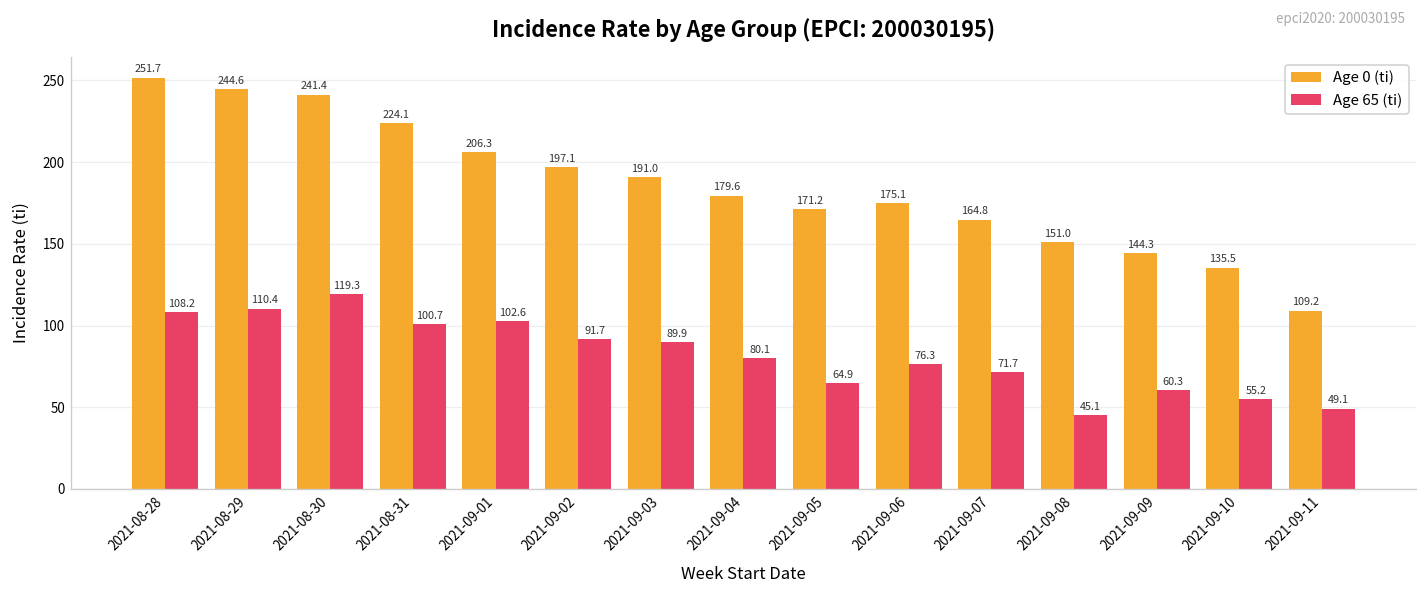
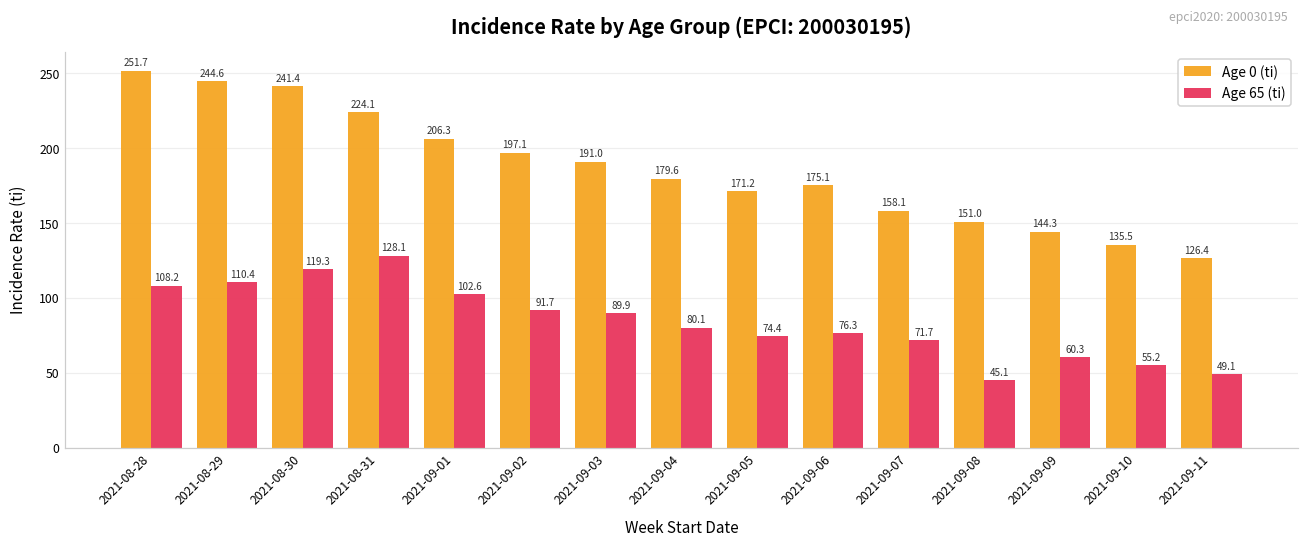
Age 65 (ti), 2021-08-31: 100.7 -> 128.1
Age 65 (ti), 2021-09-05: 64.9 -> 74.4
Age 0 (ti), 2021-09-07: 164.8 -> 158.1
Age 0 (ti), 2021-09-11: 109.2 -> 126.4
